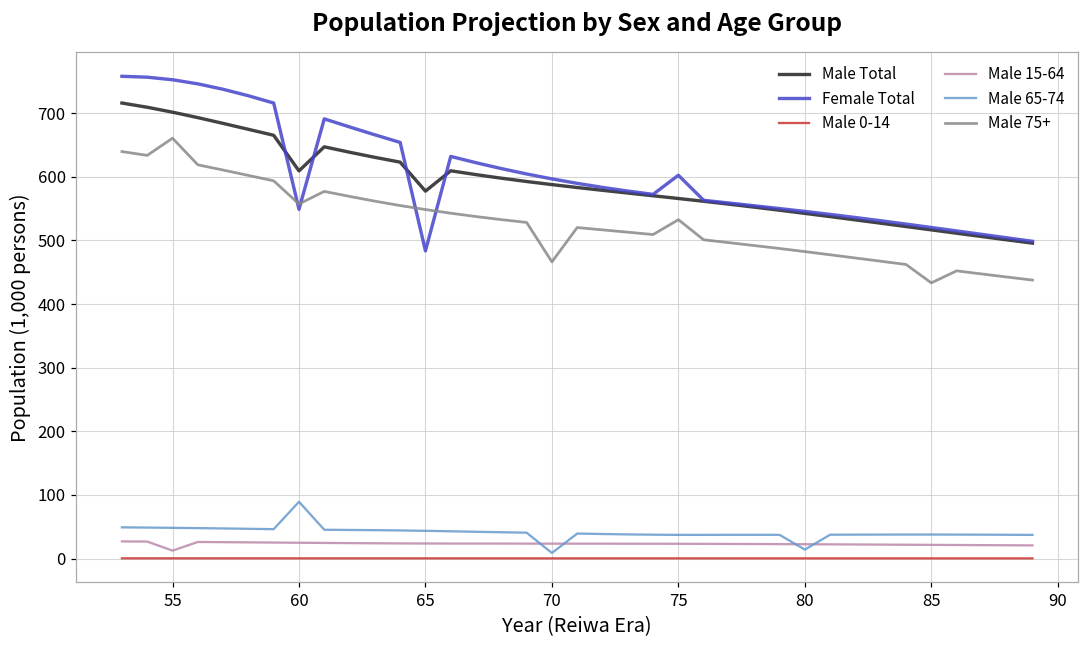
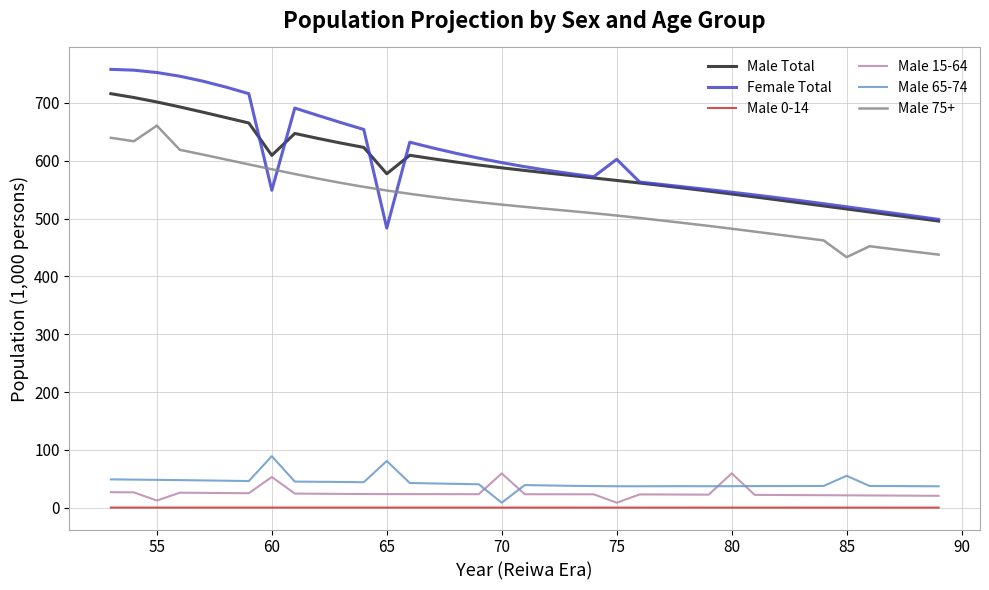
Male 15-64, 60: 20 -> 50
Male 75+, 60: 560 -> 590
Male 65-74, 65: 40 -> 80
Male 15-64, 70: 20 -> 60
Male 75+, 70: 470 -> 520
Male 15-64, 75: 20 -> 10
Male 75+, 75: 530 -> 510
Male 15-64, 80: 20 -> 60
Male 65-74, 80: 10 -> 40
Male 65-74, 85: 40 -> 60
